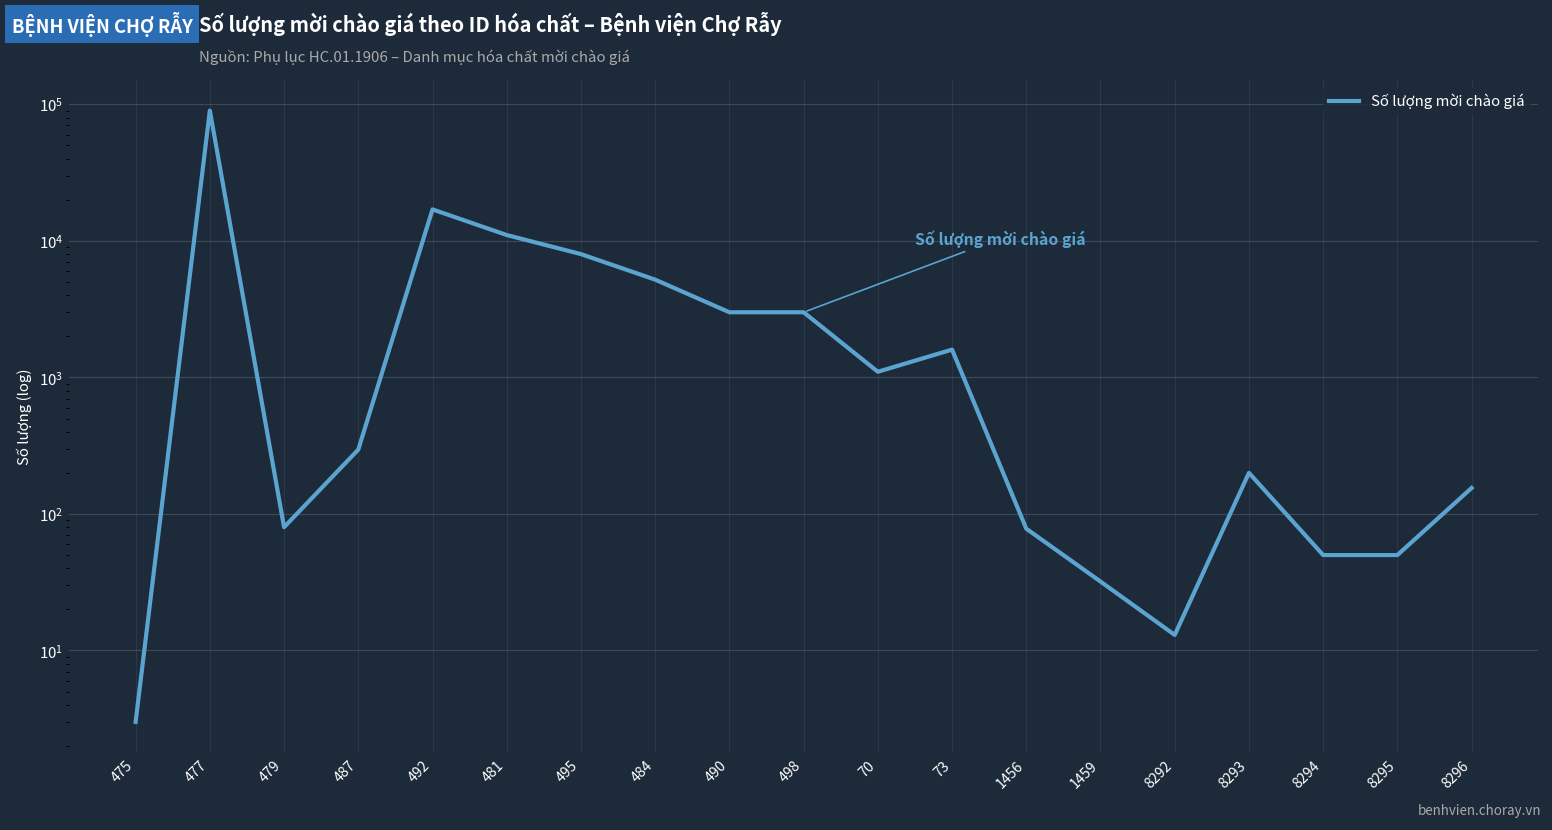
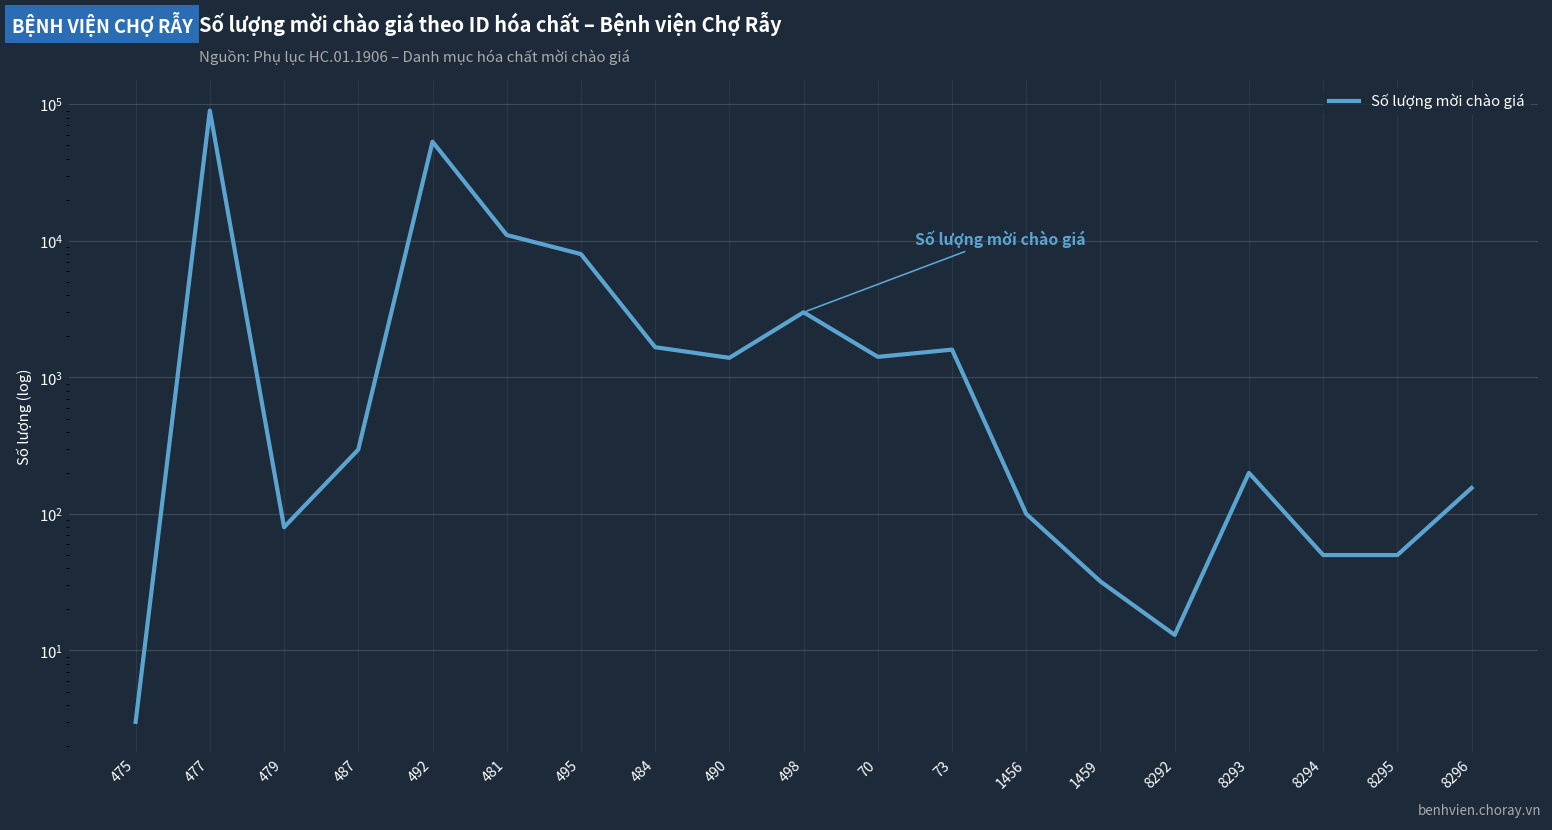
492: 17000 -> 50000
484: 5000 -> 1700
490: 3000 -> 1400
70: 1100 -> 1400
1456: 80 -> 100
